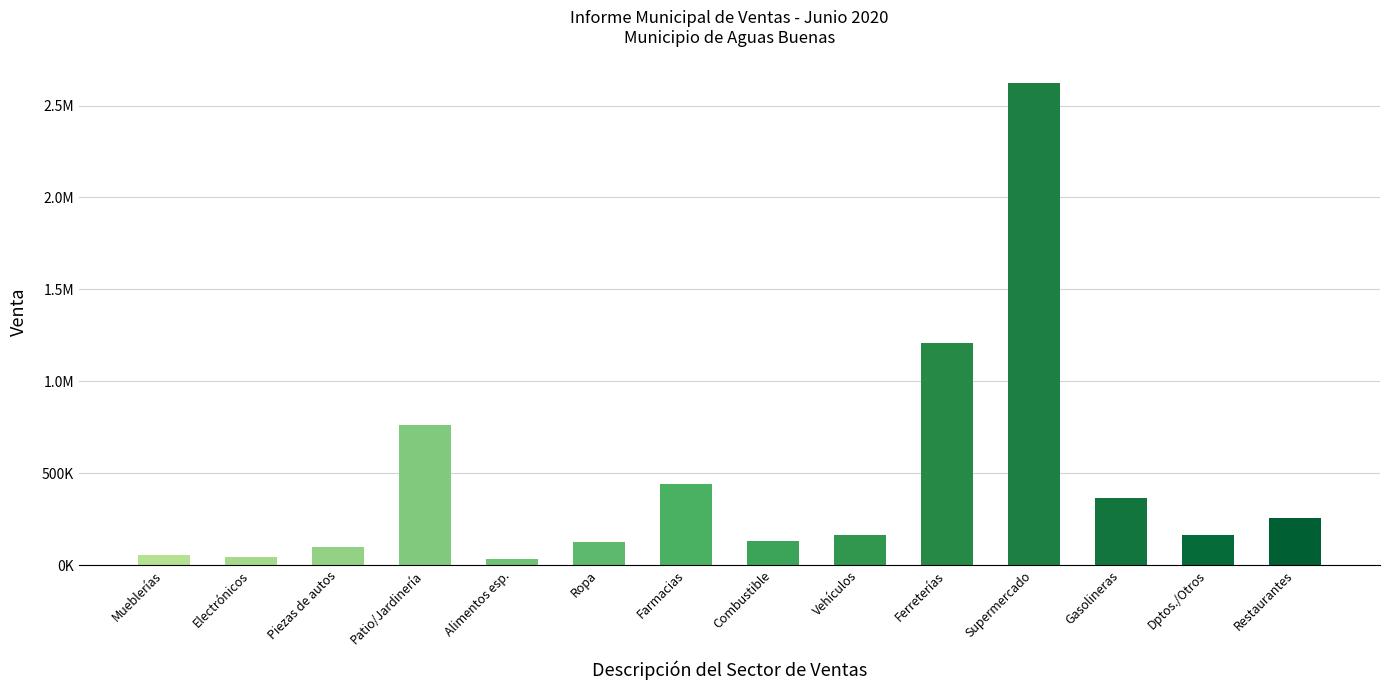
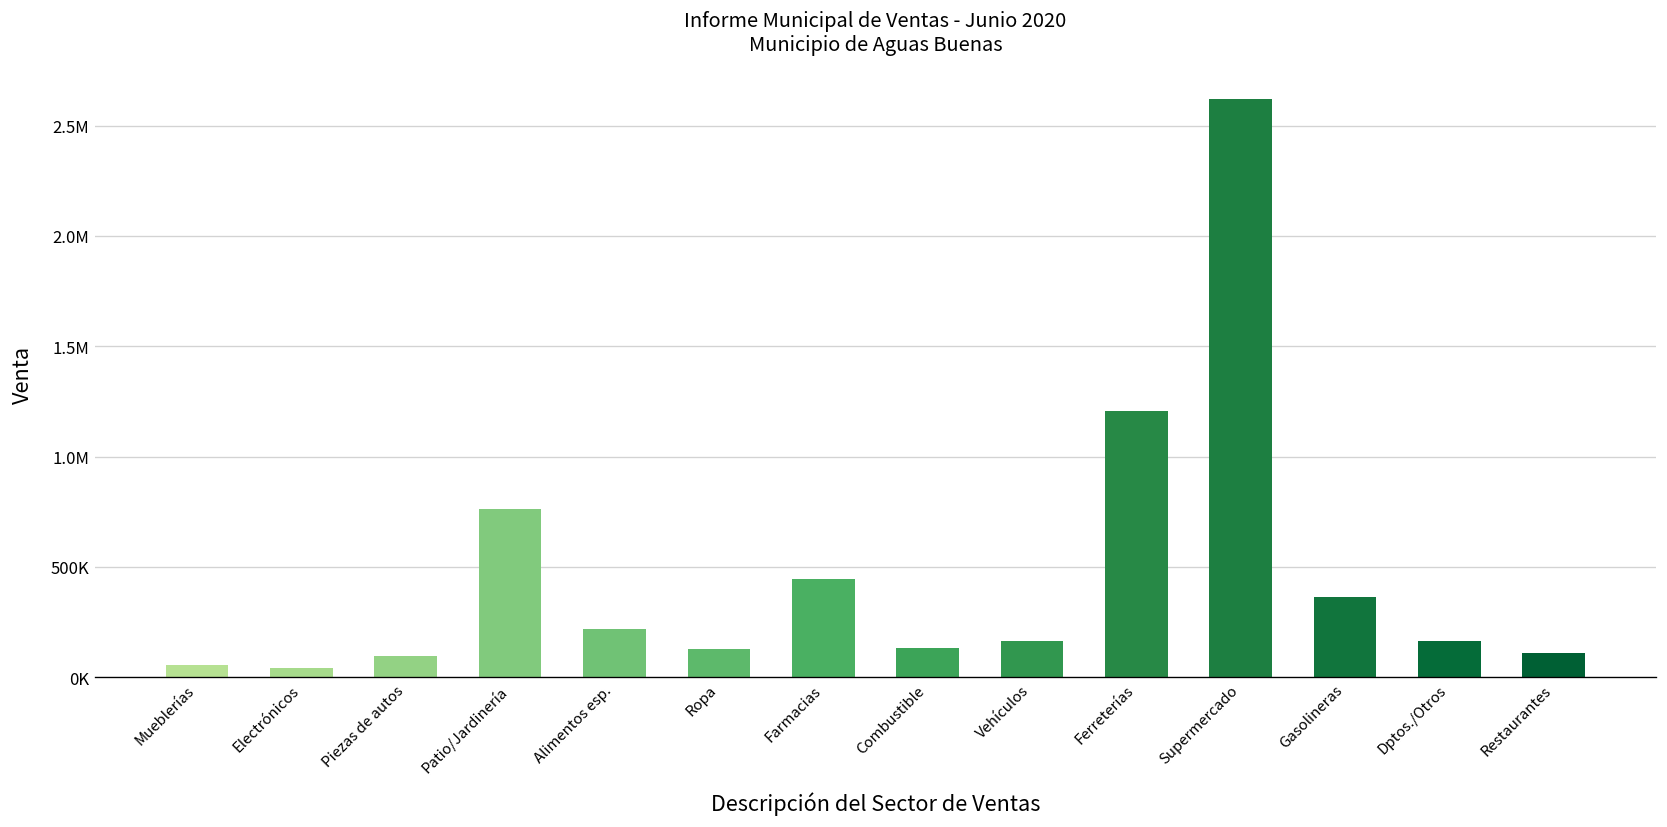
Alimentos esp.: 30000 -> 220000
Restaurantes: 250000 -> 110000
